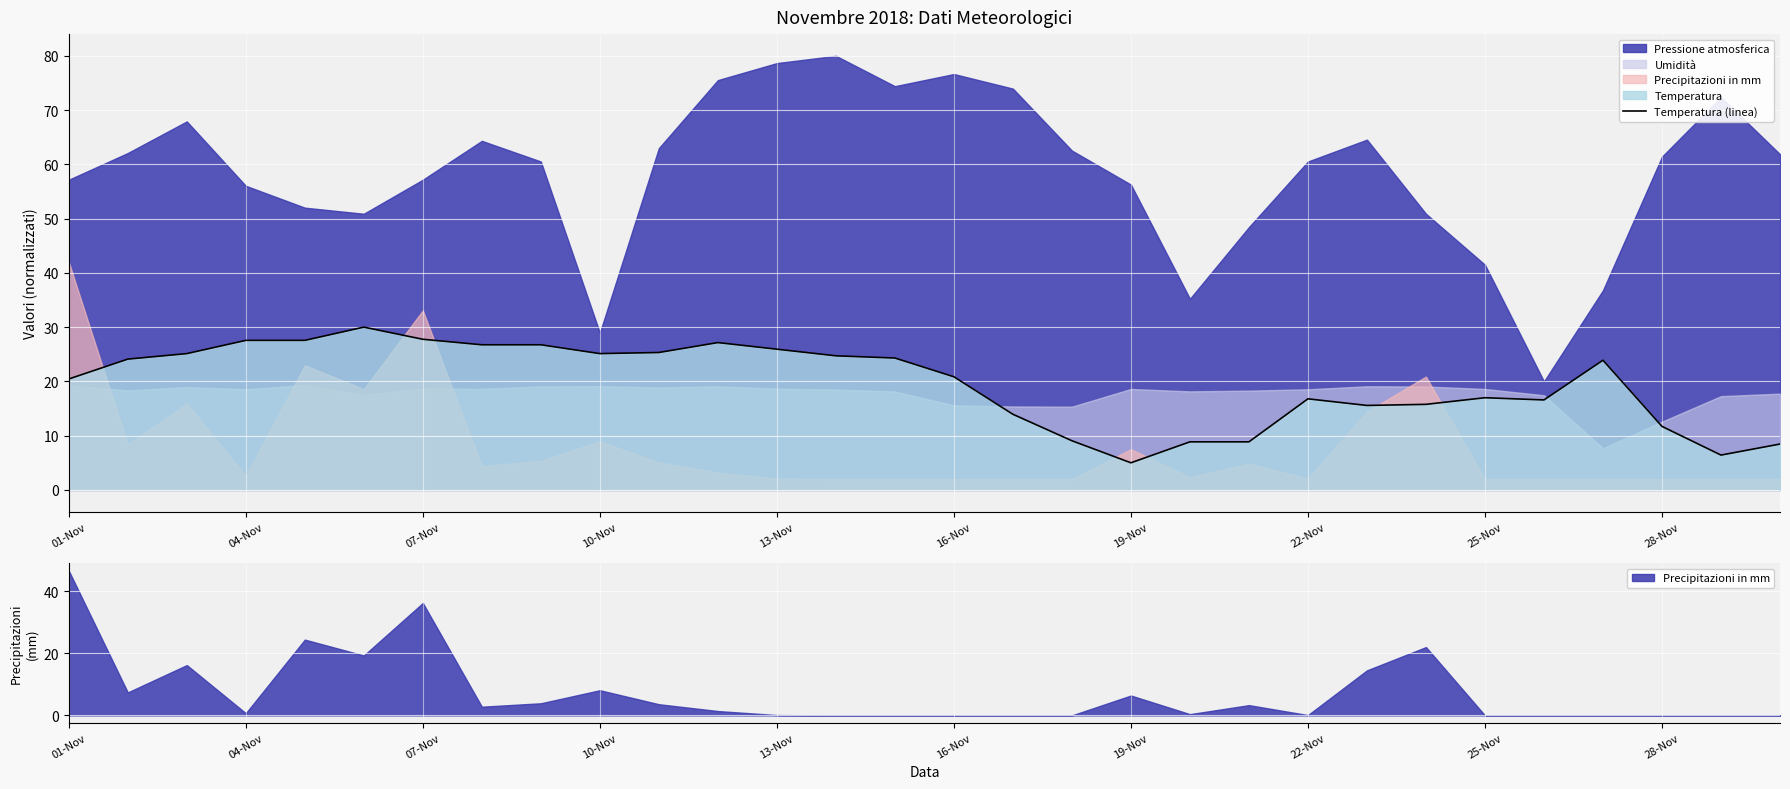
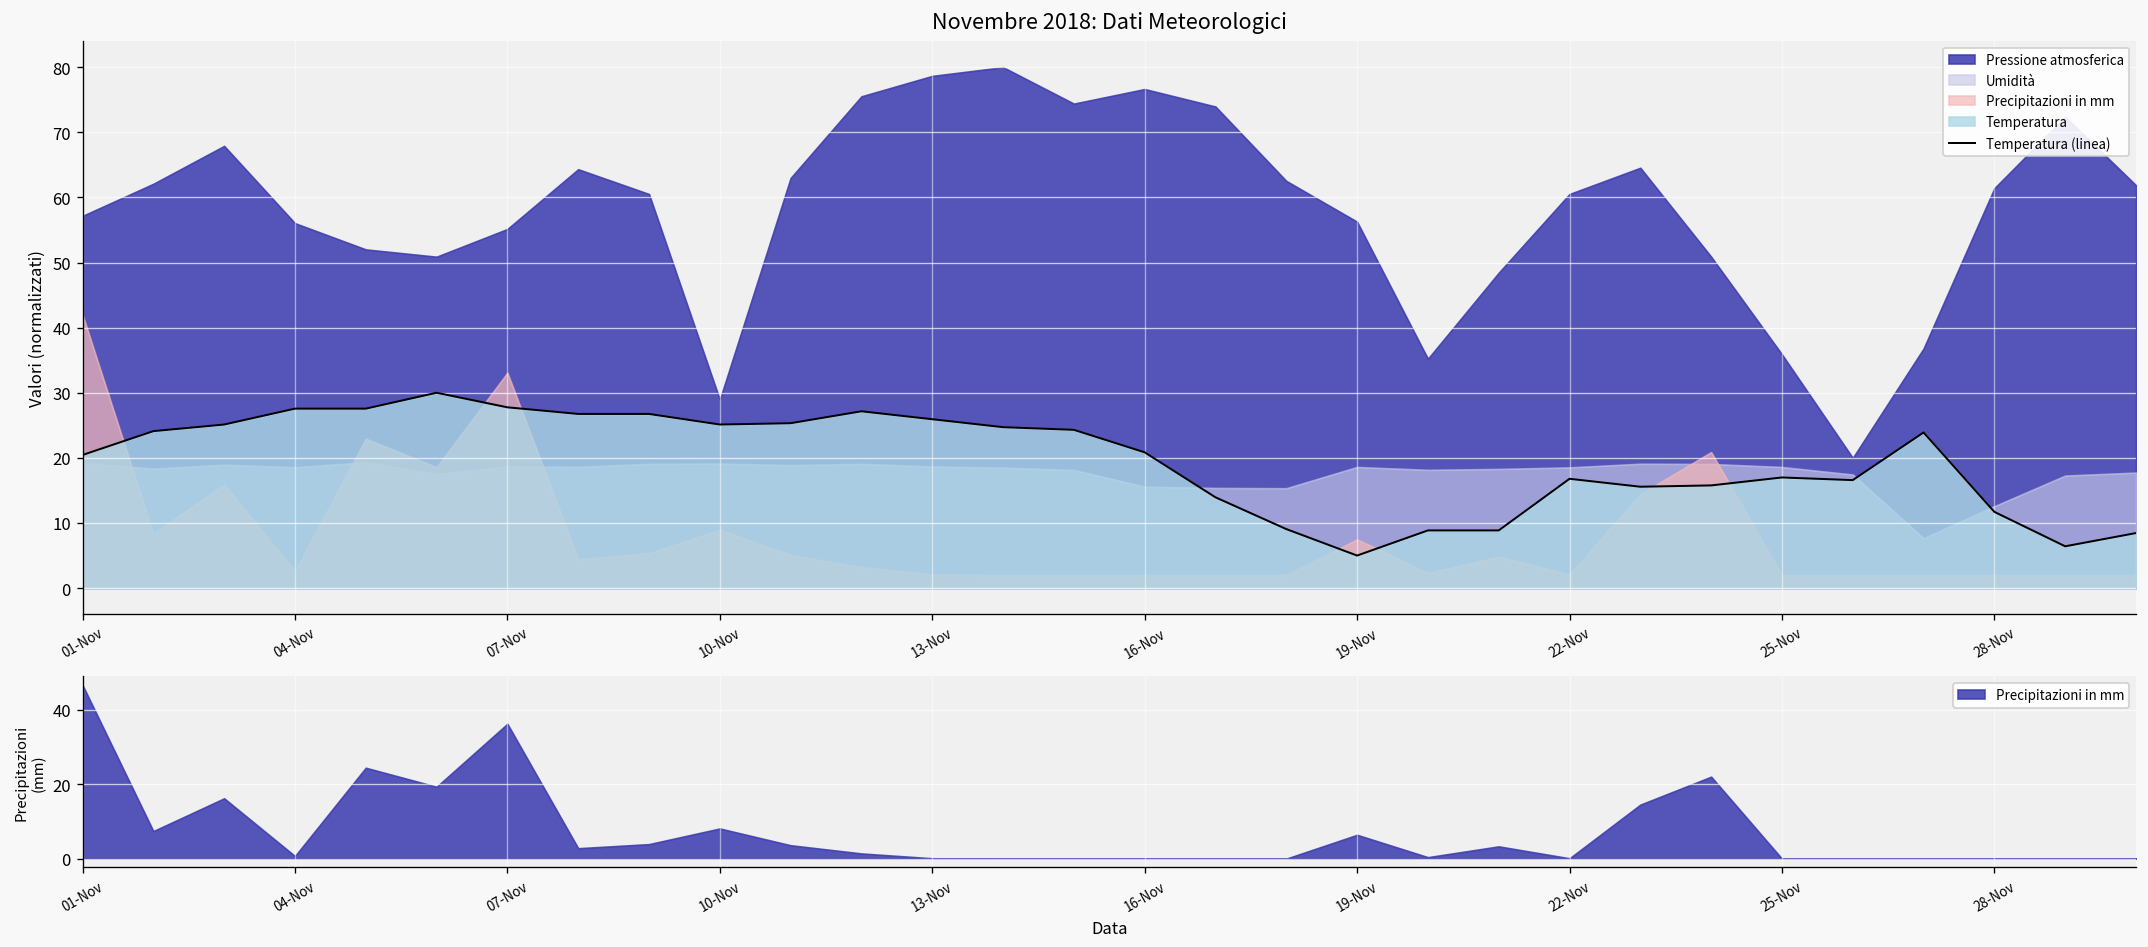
Novembre 2018: Dati Meteorologici, Pressione atmosferica, 07-Nov: 57 -> 55
Novembre 2018: Dati Meteorologici, Pressione atmosferica, 25-Nov: 41 -> 36
